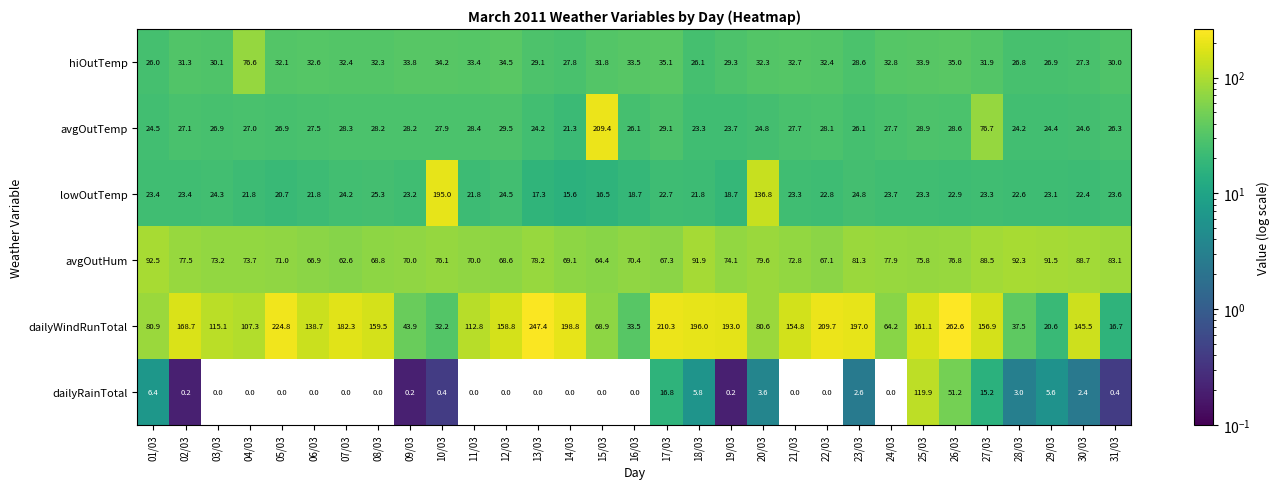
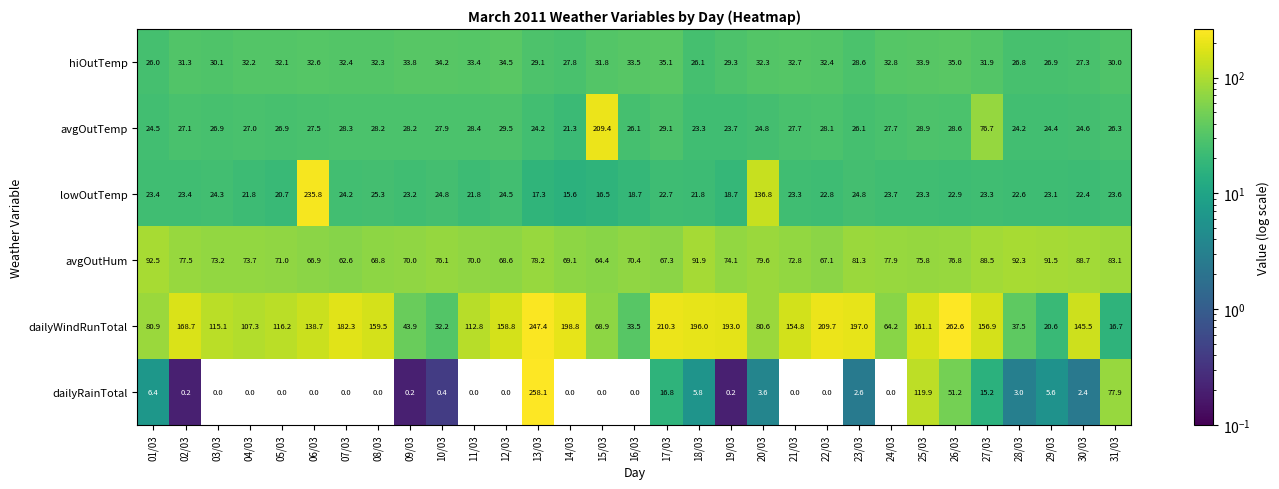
hiOutTemp, 04/03: 76.6 -> 32.2
lowOutTemp, 06/03: 21.8 -> 235.8
lowOutTemp, 10/03: 195.0 -> 24.8
dailyWindRunTotal, 05/03: 224.8 -> 116.2
dailyRainTotal, 13/03: 0.0 -> 258.1
dailyRainTotal, 31/03: 0.4 -> 77.9
